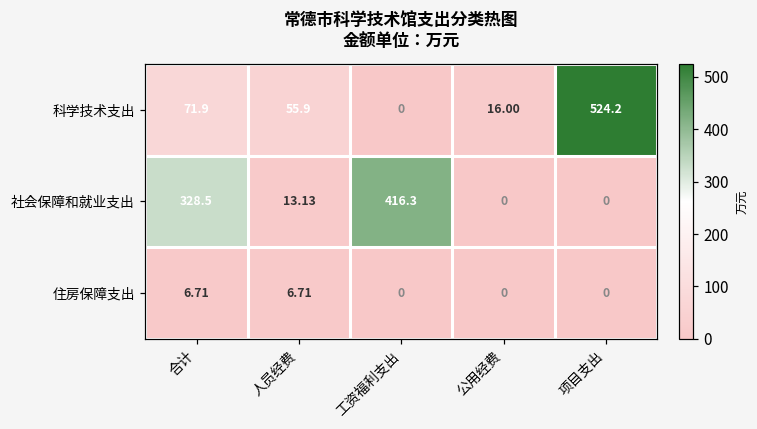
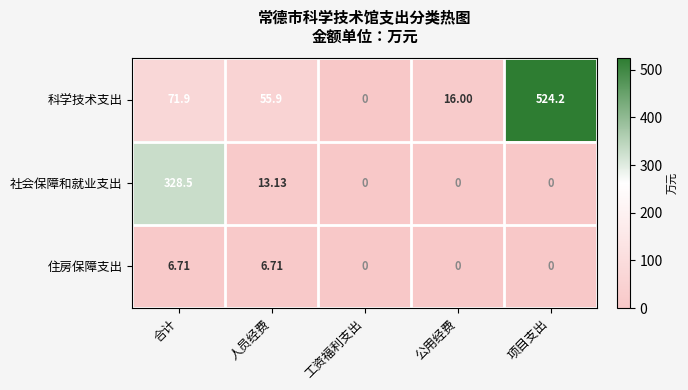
社会保障和就业支出, 工资福利支出: 416.3 -> 0
